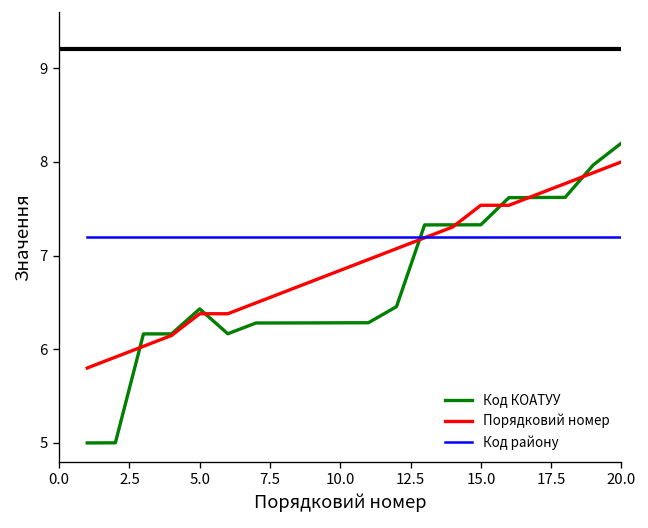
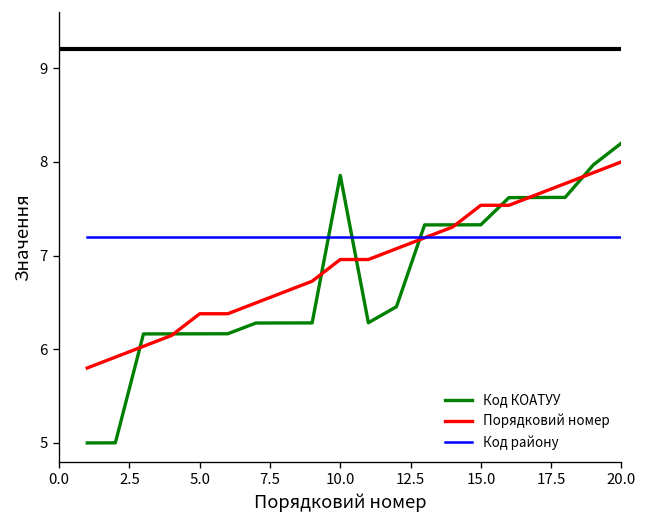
Код КОАТУУ, 5.0: 6.4 -> 6.2
Код КОАТУУ, 10.0: 6.3 -> 7.9
Порядковий номер, 10.0: 6.8 -> 7.0
